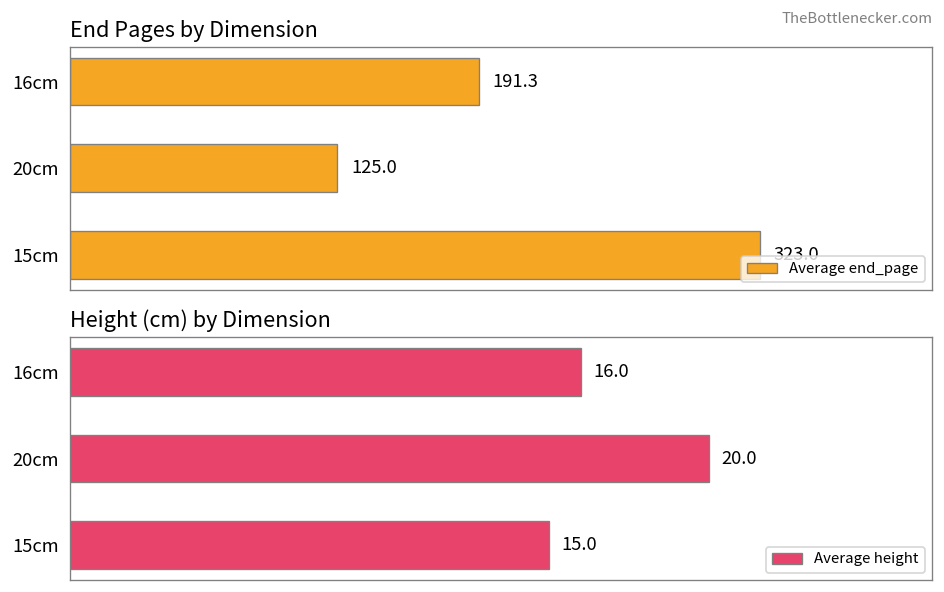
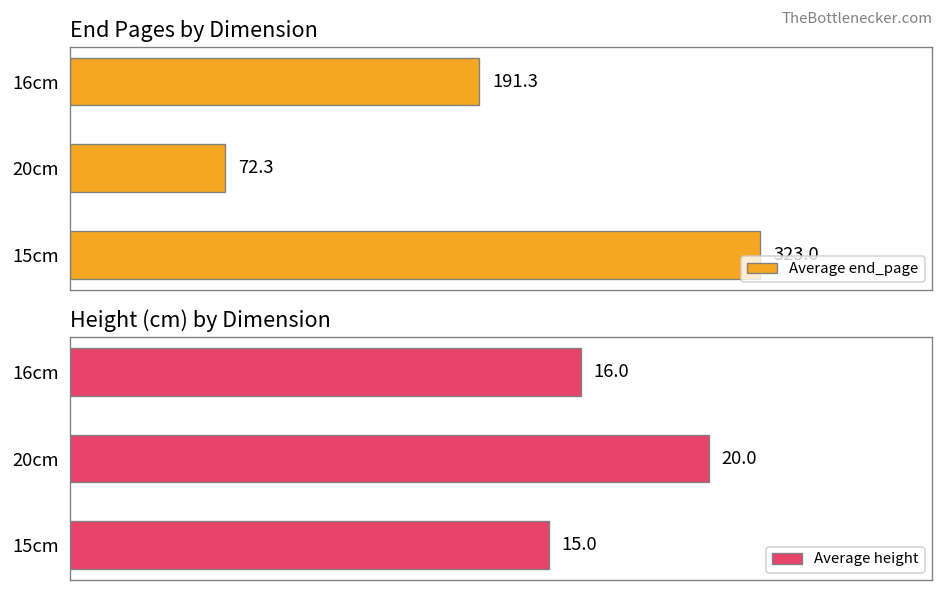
End Pages by Dimension, 20cm: 125.0 -> 72.3
